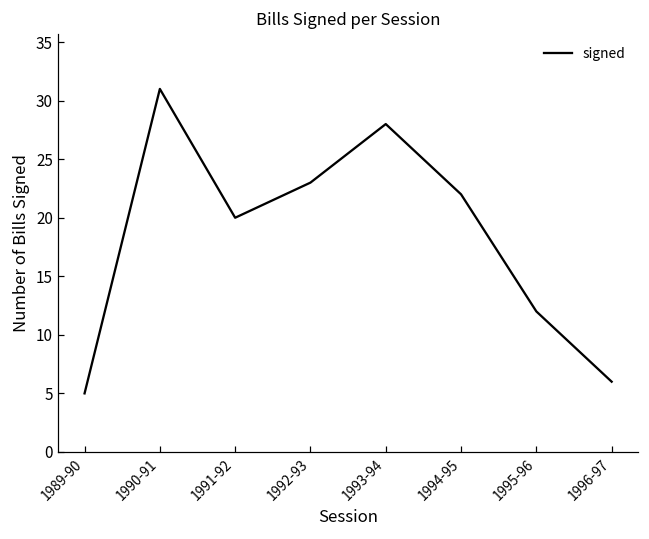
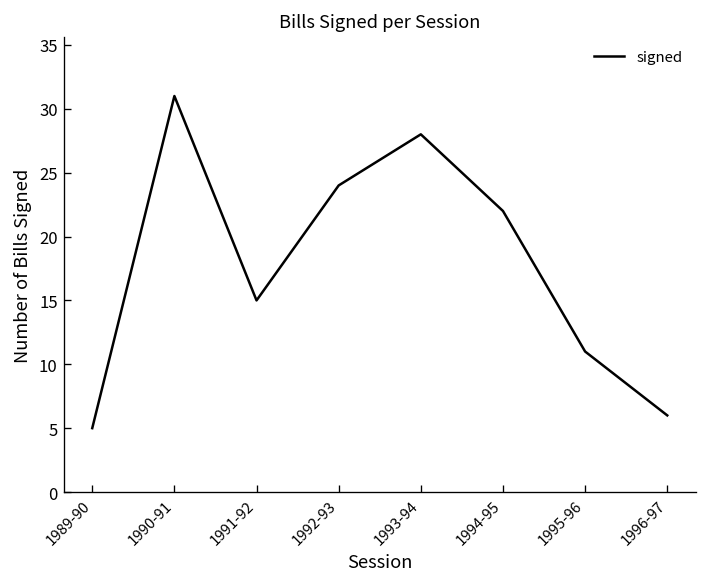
1991-92: 20 -> 15
1992-93: 23 -> 24
1995-96: 12 -> 11
